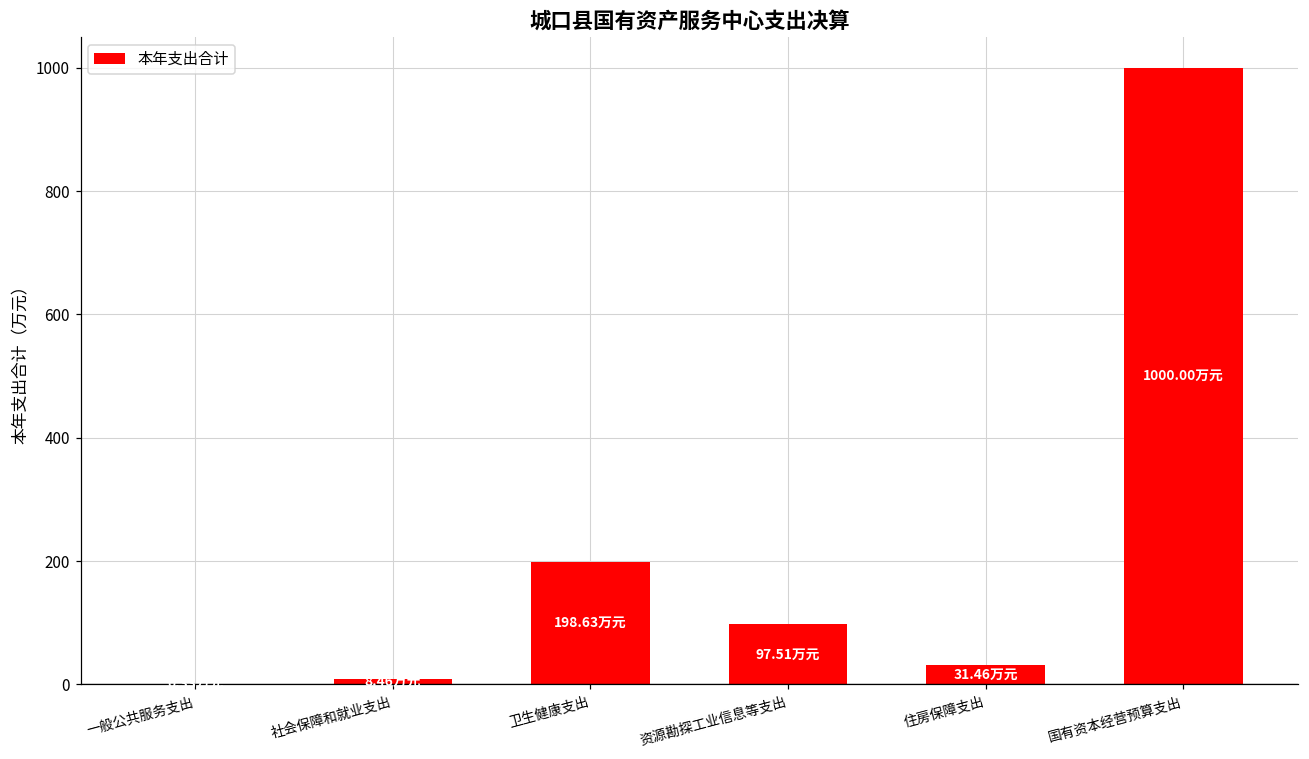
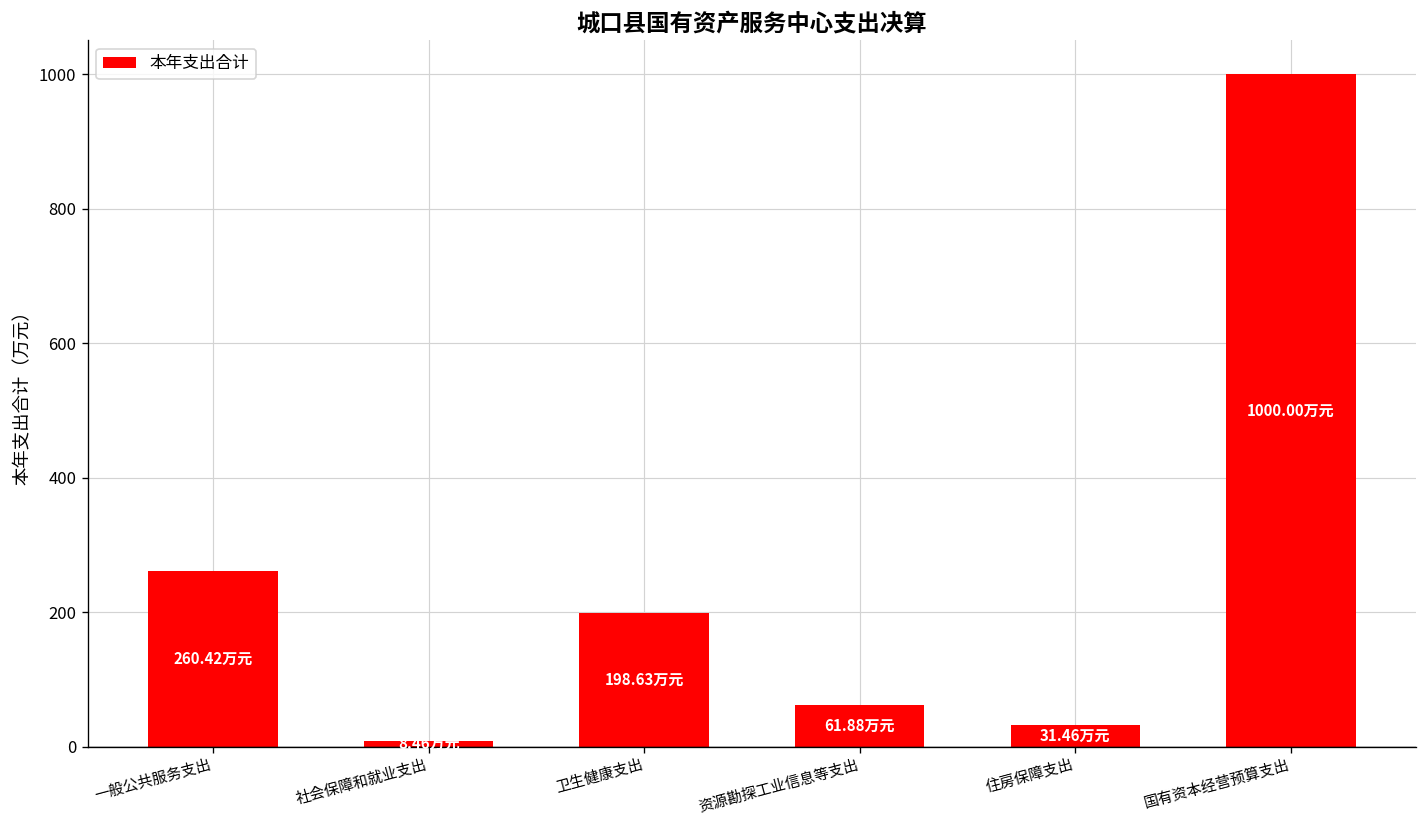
一般公共服务支出: 0 -> 260
资源勘探工业信息等支出: 97.51 -> 61.88
